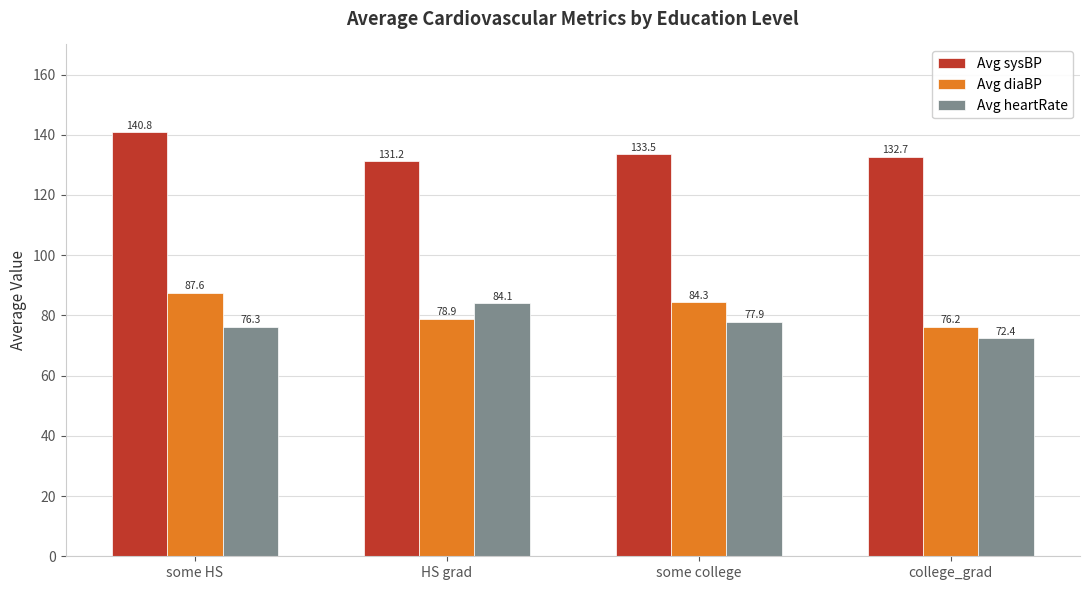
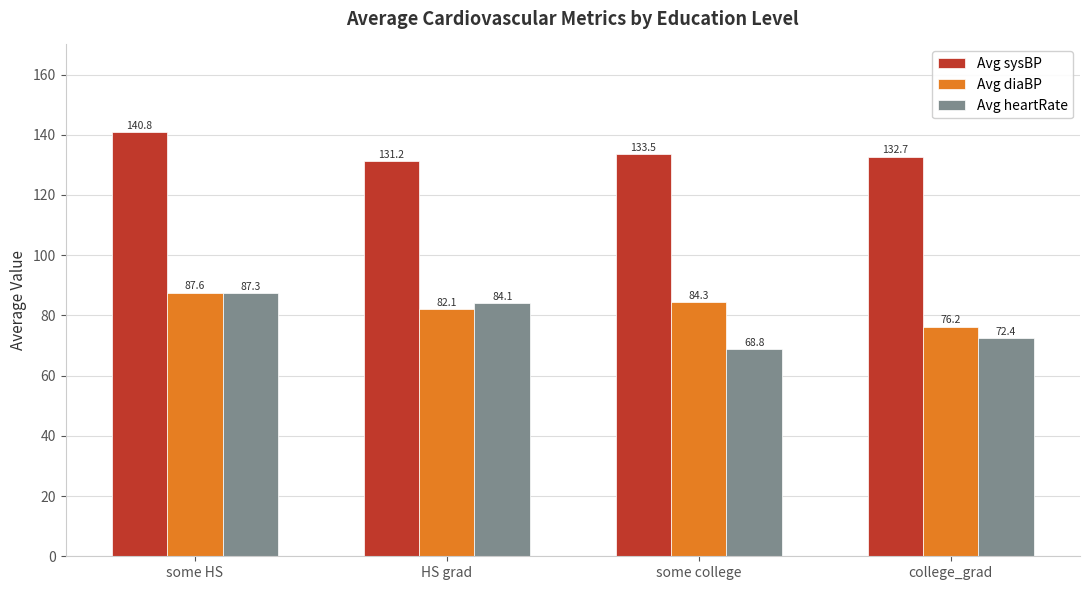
Avg heartRate, some HS: 76.3 -> 87.3
Avg diaBP, HS grad: 78.9 -> 82.1
Avg heartRate, some college: 77.9 -> 68.8
